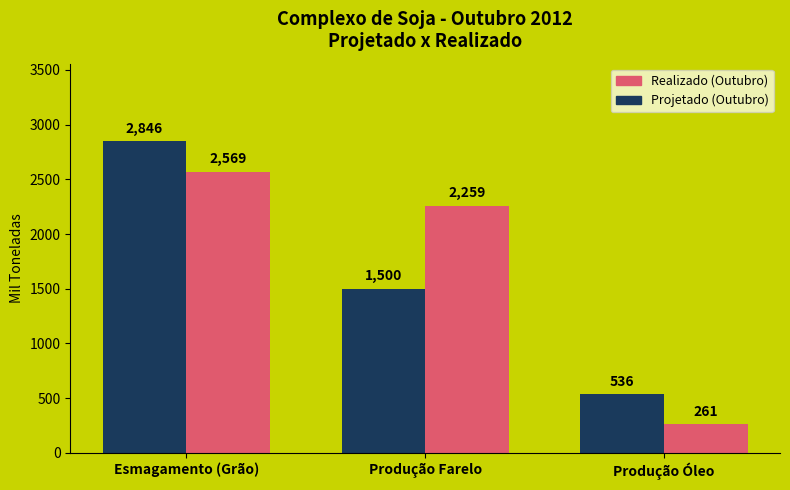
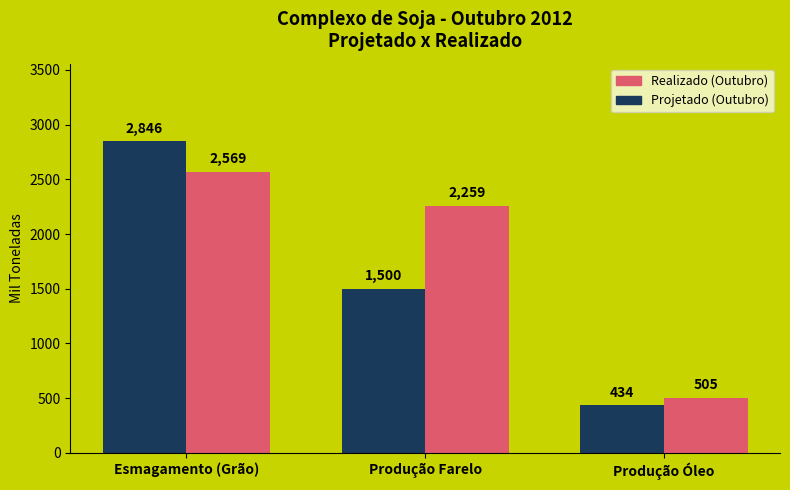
Projetado (Outubro), Produção Óleo: 536 -> 434
Realizado (Outubro), Produção Óleo: 261 -> 505
